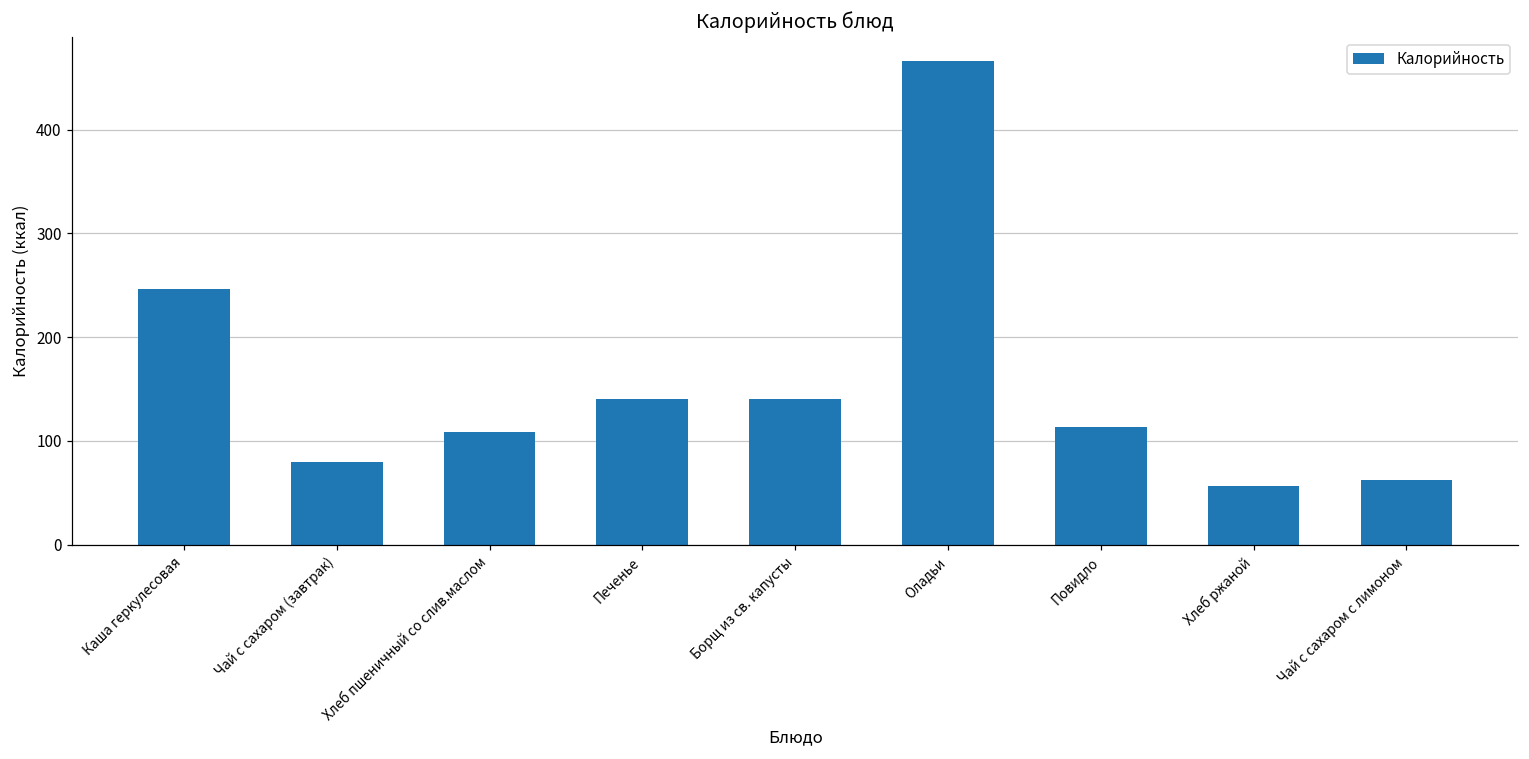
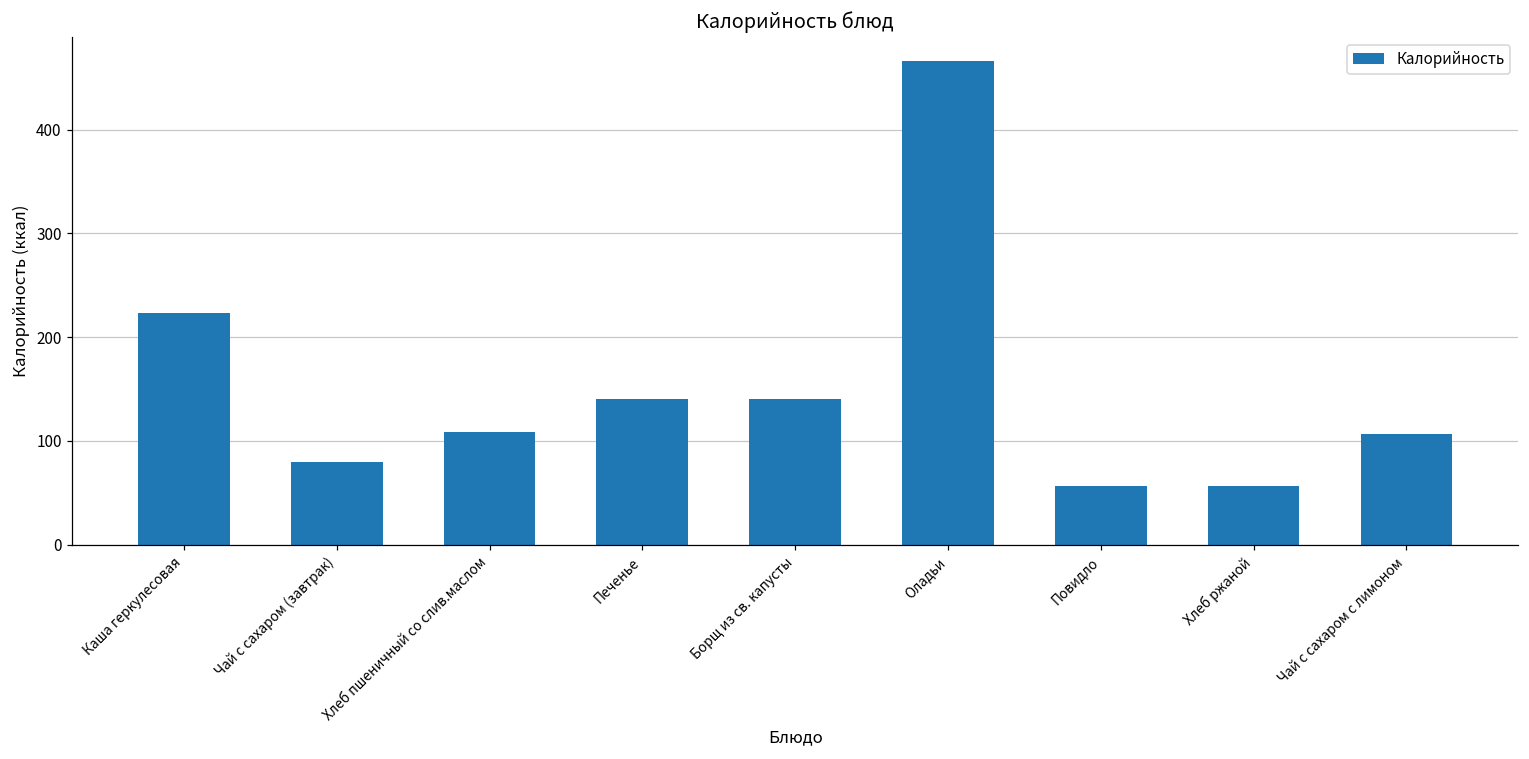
Каша геркулесовая: 250 -> 220
Повидло: 110 -> 60
Чай с сахаром с лимоном: 60 -> 110
